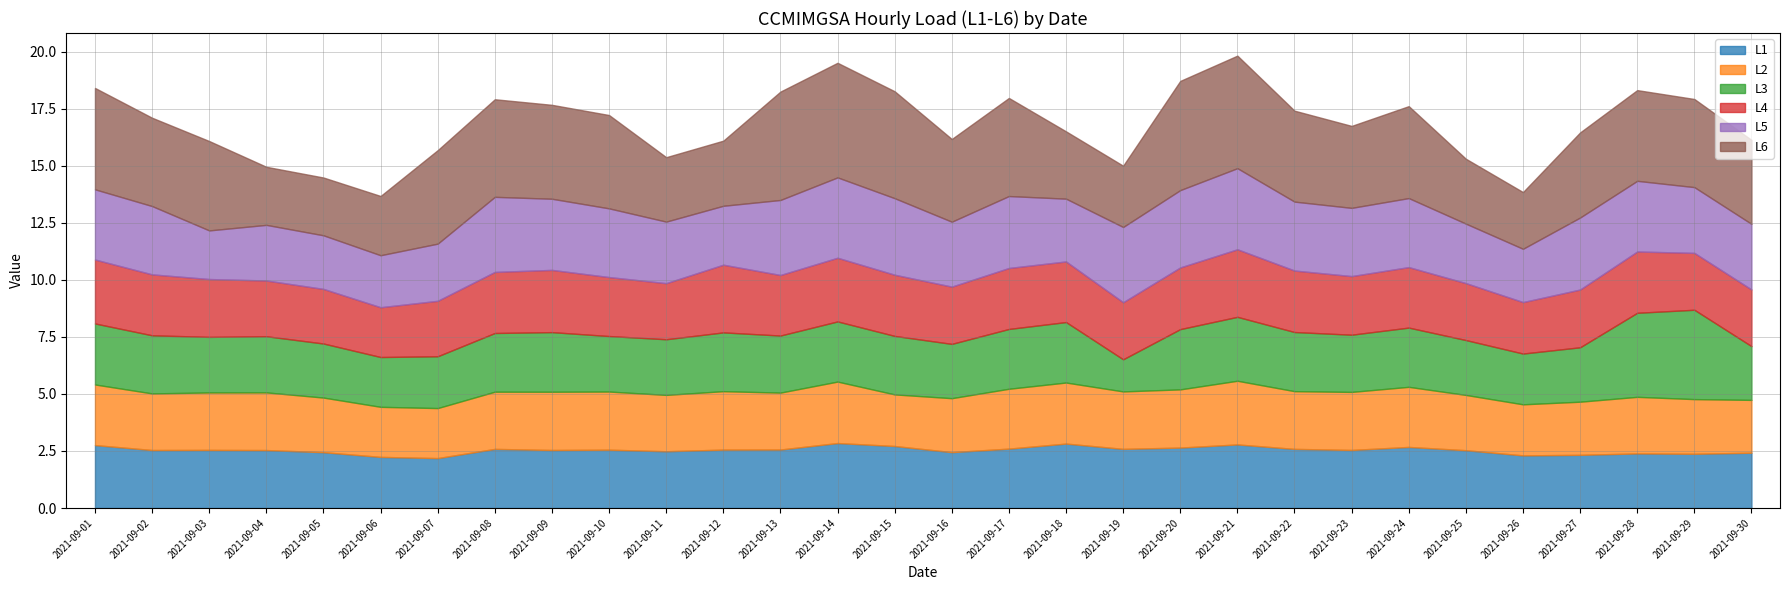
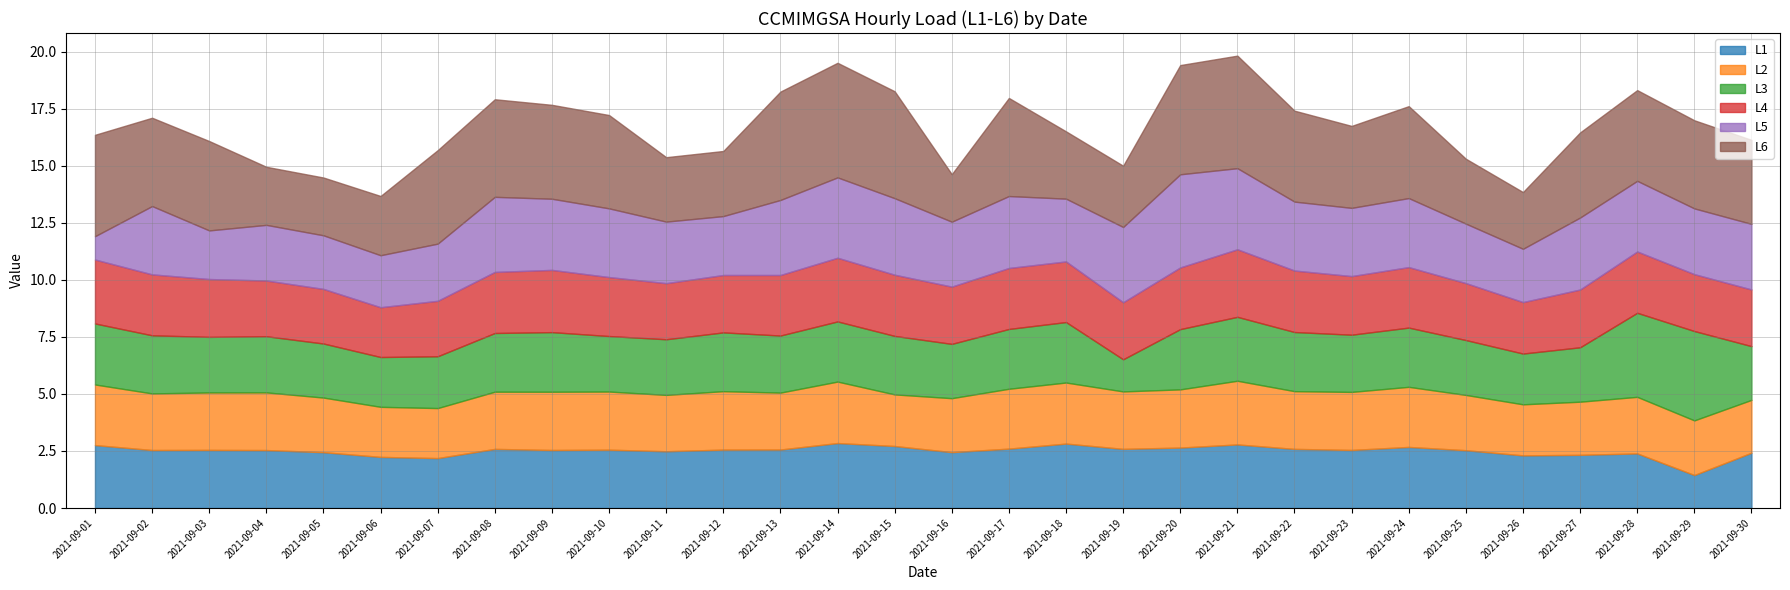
L5, 2021-09-01: 3.1 -> 1.0
L4, 2021-09-12: 3.0 -> 2.5
L6, 2021-09-16: 3.6 -> 2.1
L5, 2021-09-20: 3.4 -> 4.1
L1, 2021-09-29: 2.4 -> 1.4
